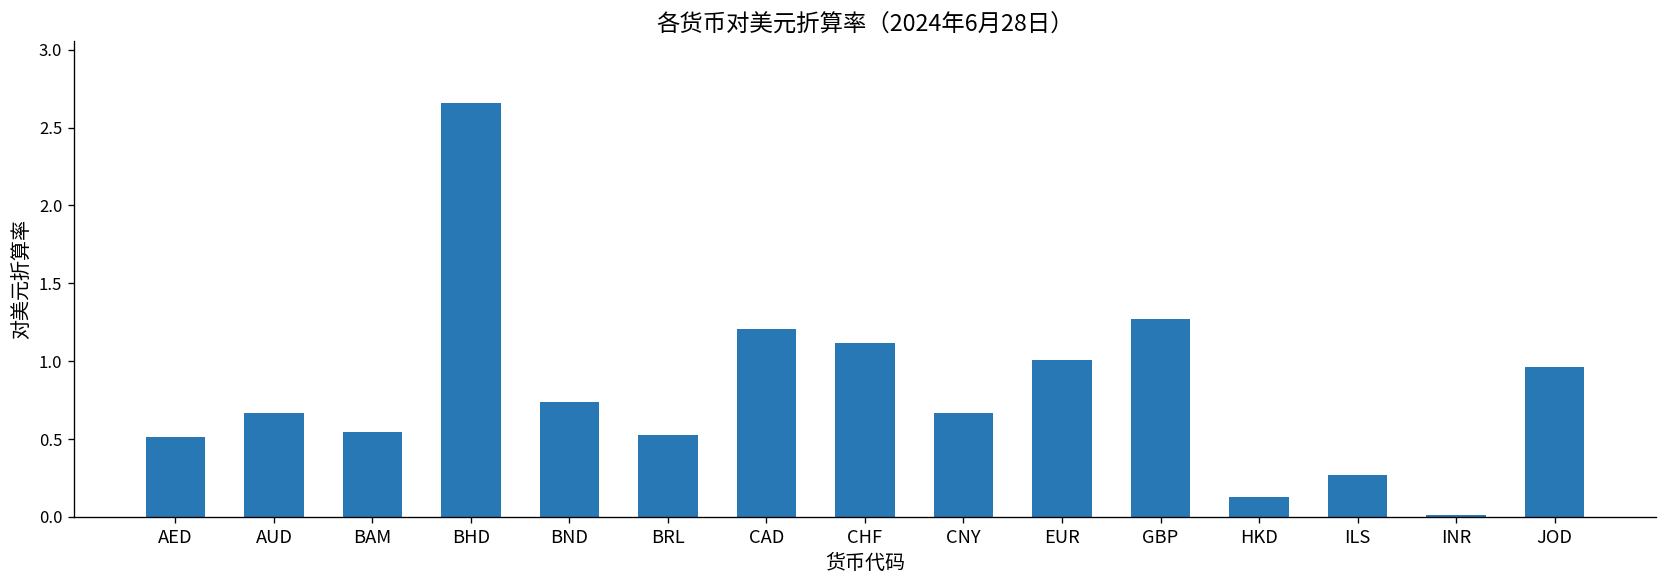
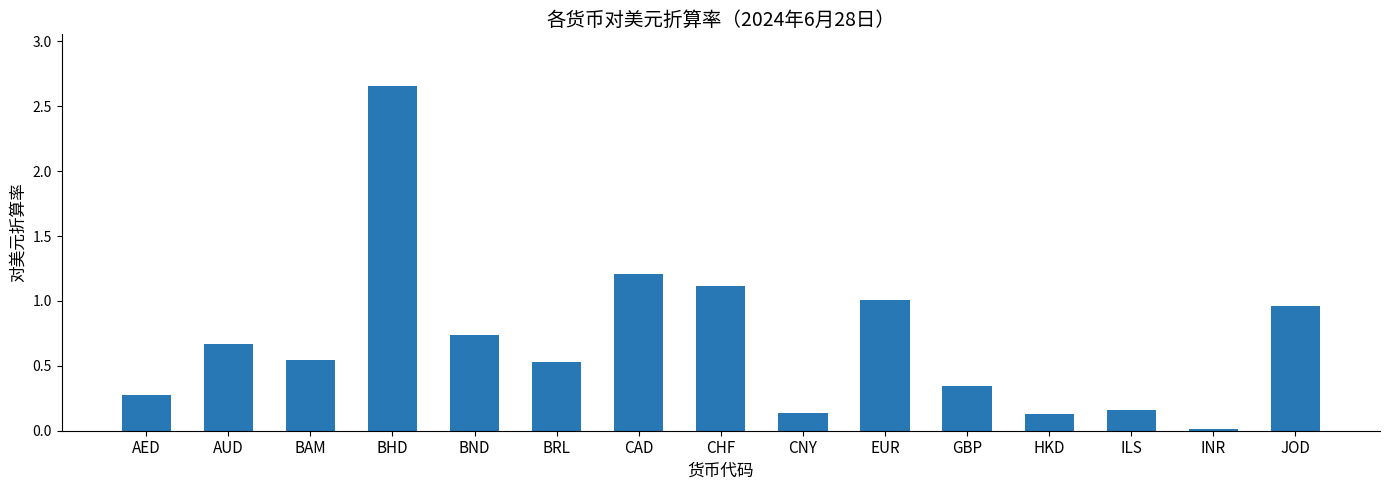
AED: 0.52 -> 0.27
CNY: 0.67 -> 0.14
GBP: 1.27 -> 0.35
ILS: 0.27 -> 0.16
